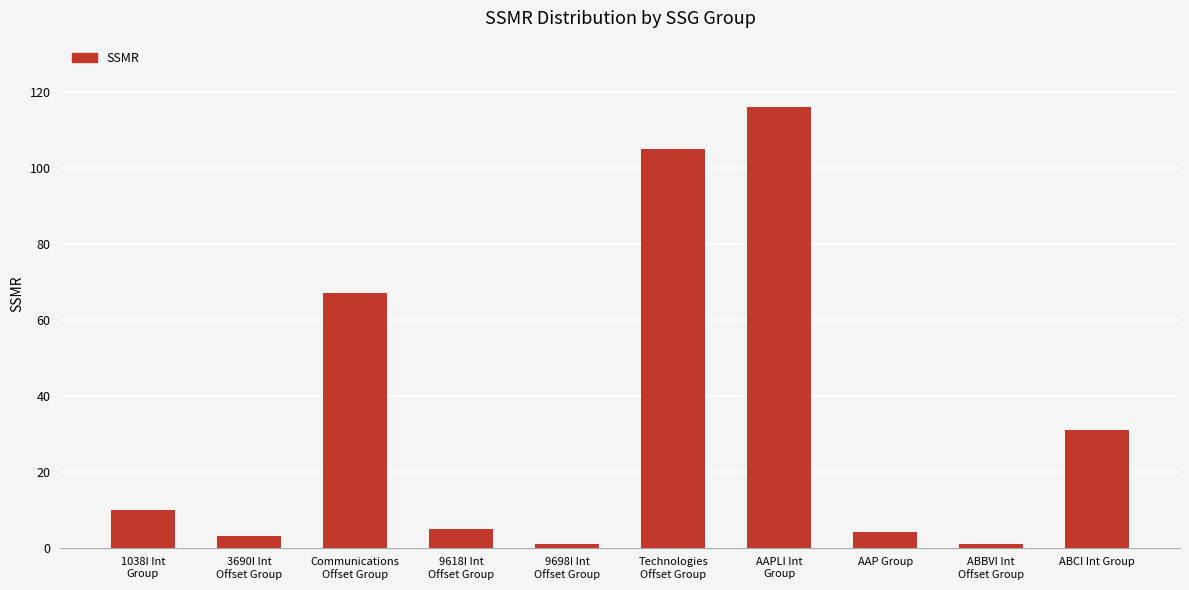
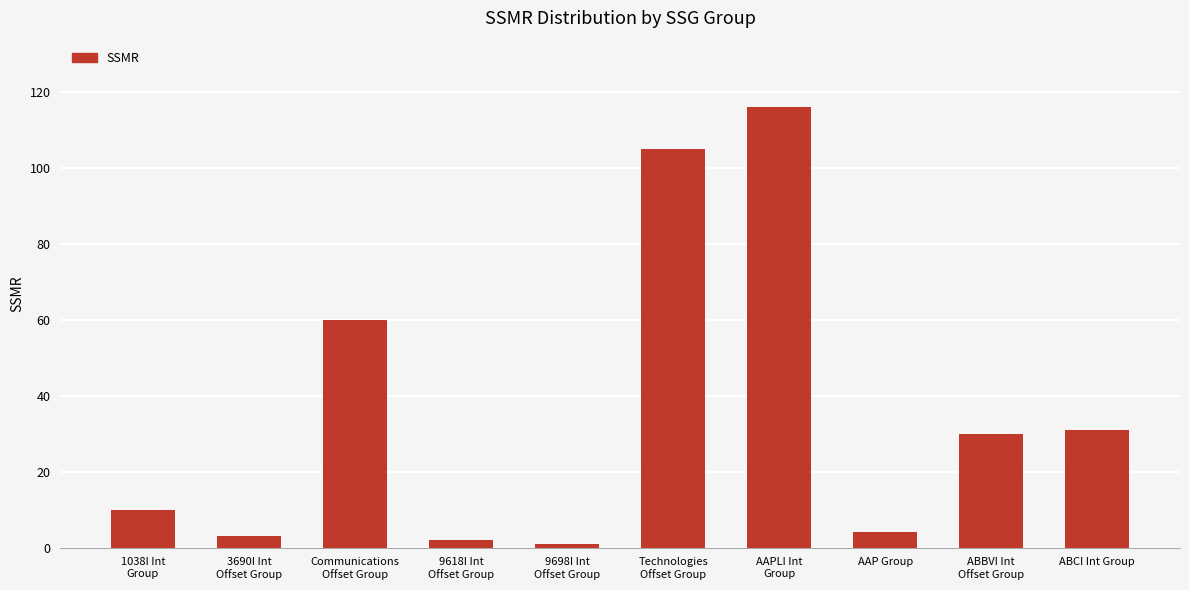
Communications Offset Group: 67 -> 60
9618I Int Offset Group: 5 -> 2
ABBVI Int Offset Group: 1 -> 30
